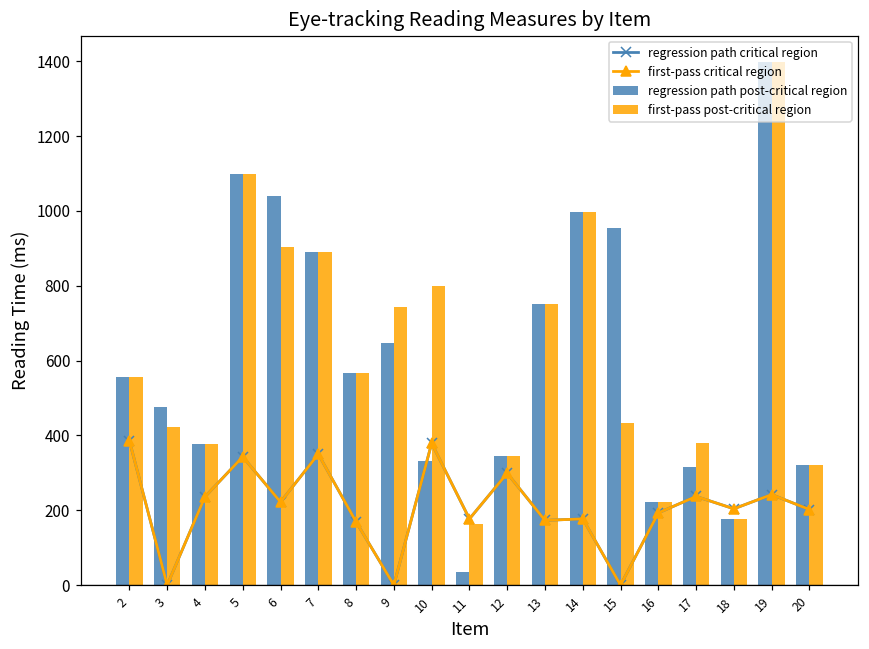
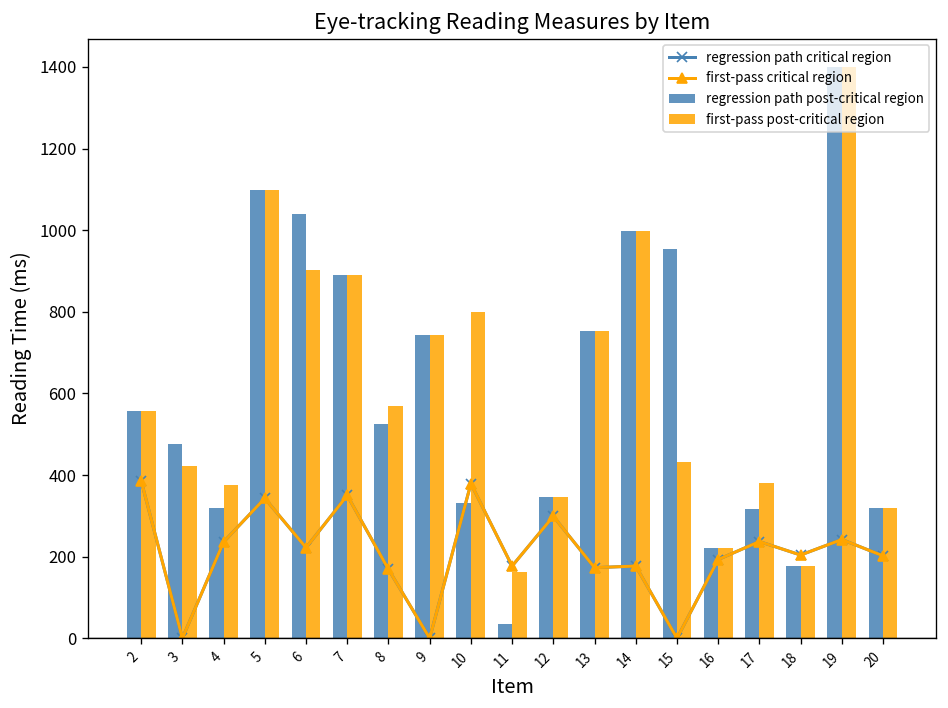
regression path post-critical region, 4: 380 -> 320
regression path post-critical region, 8: 570 -> 530
regression path post-critical region, 9: 650 -> 740
